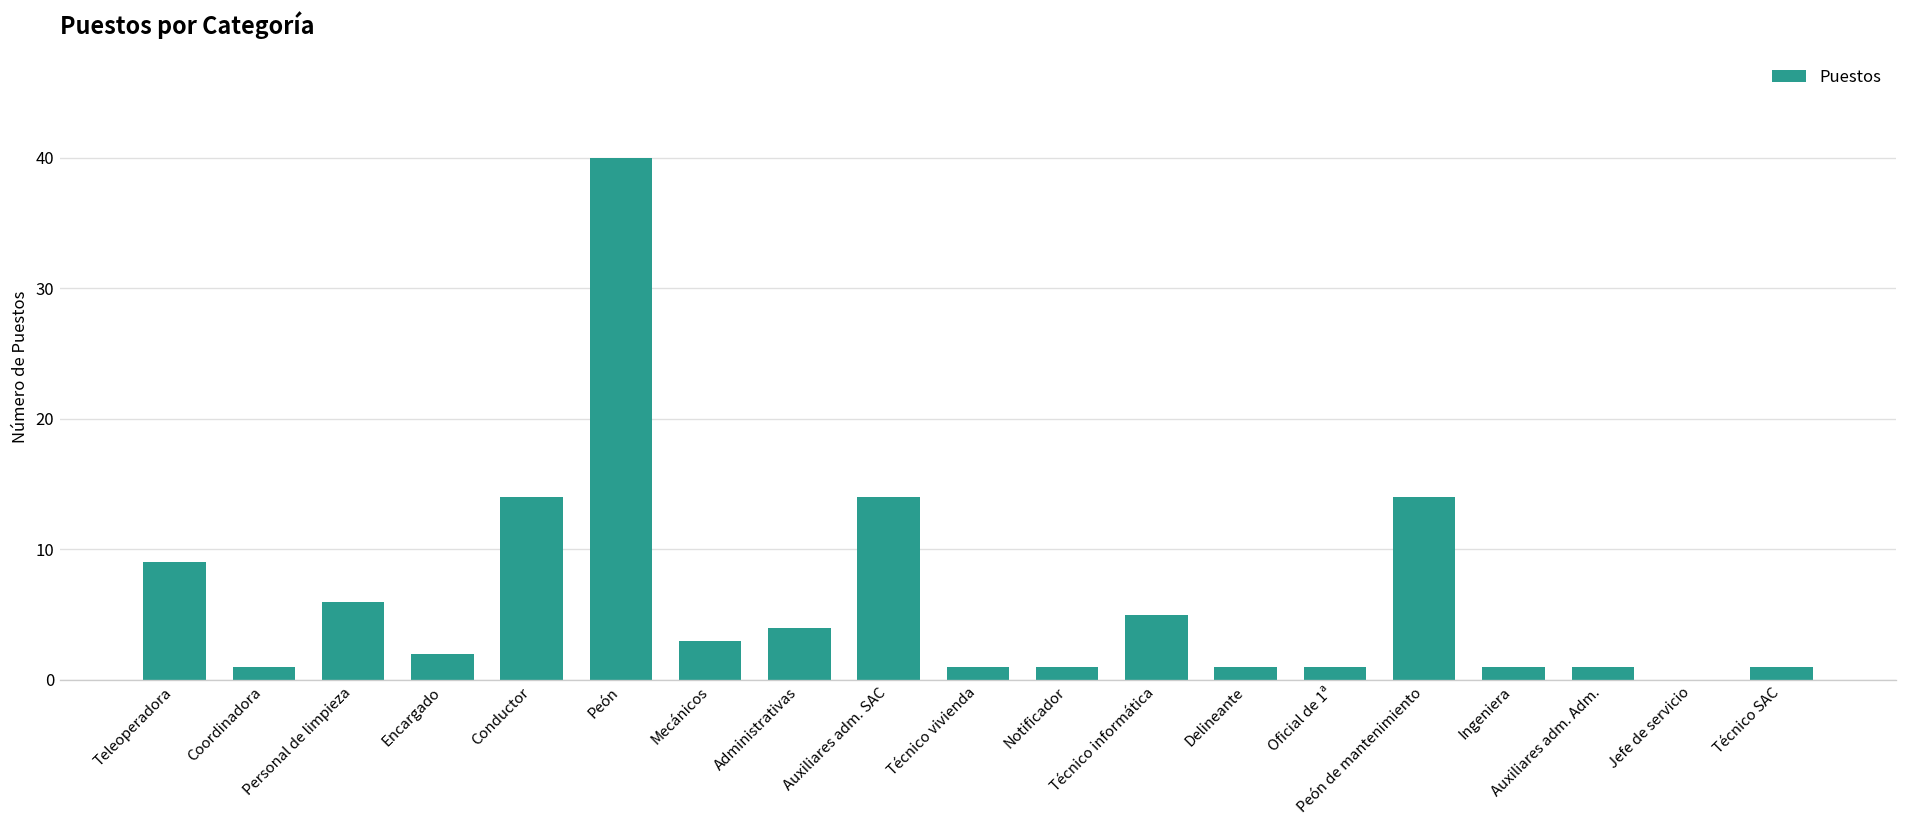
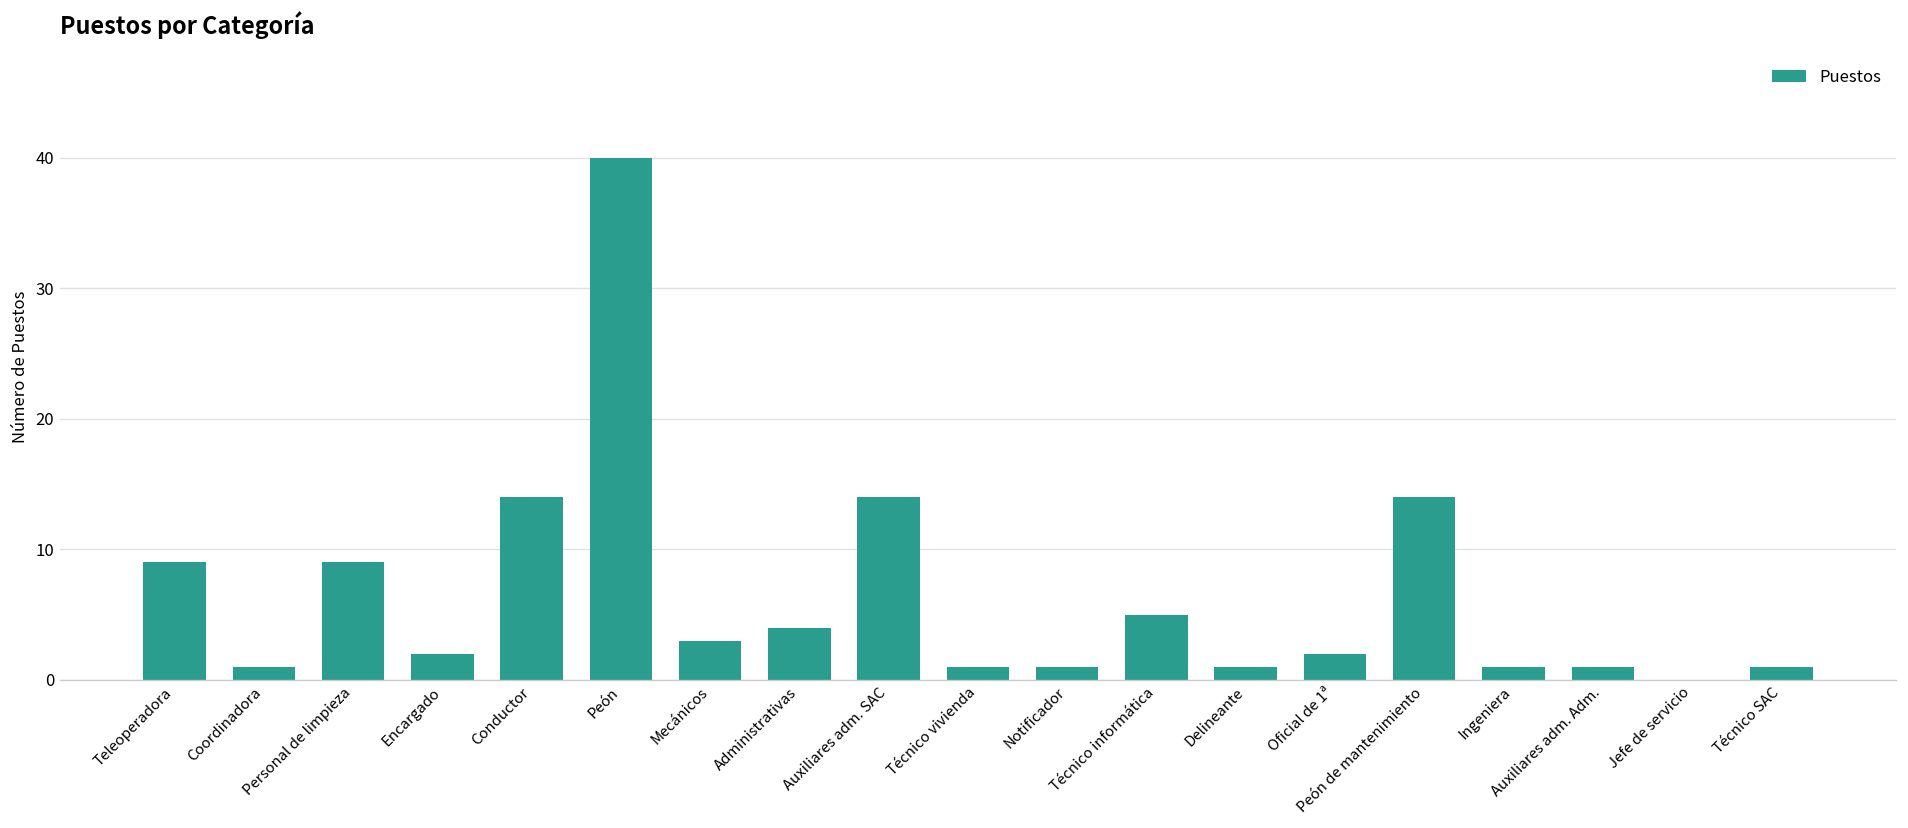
Personal de limpieza: 6 -> 9
Oficial de 1ª: 1 -> 2
